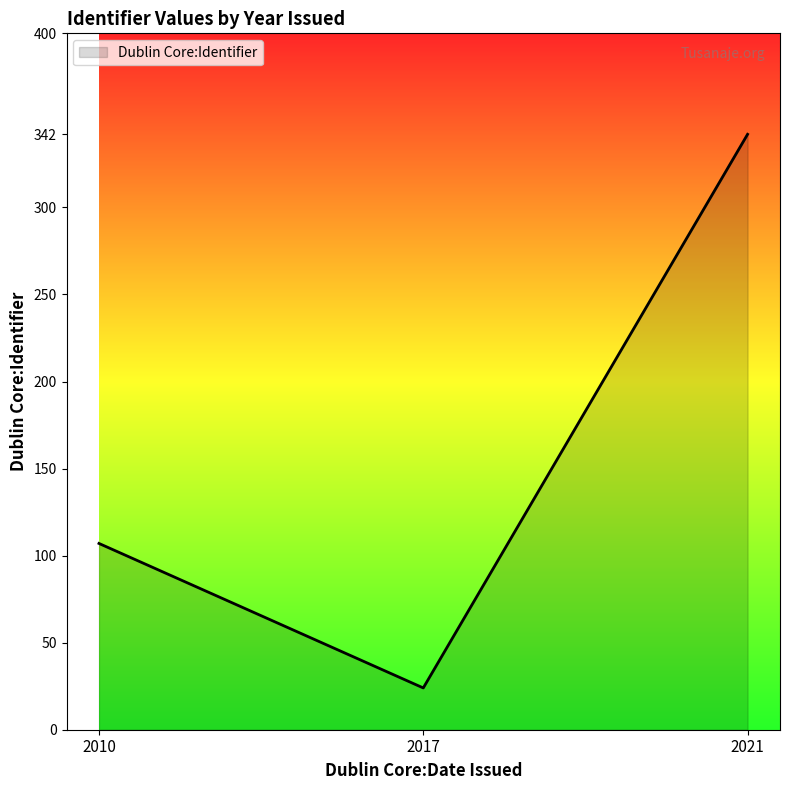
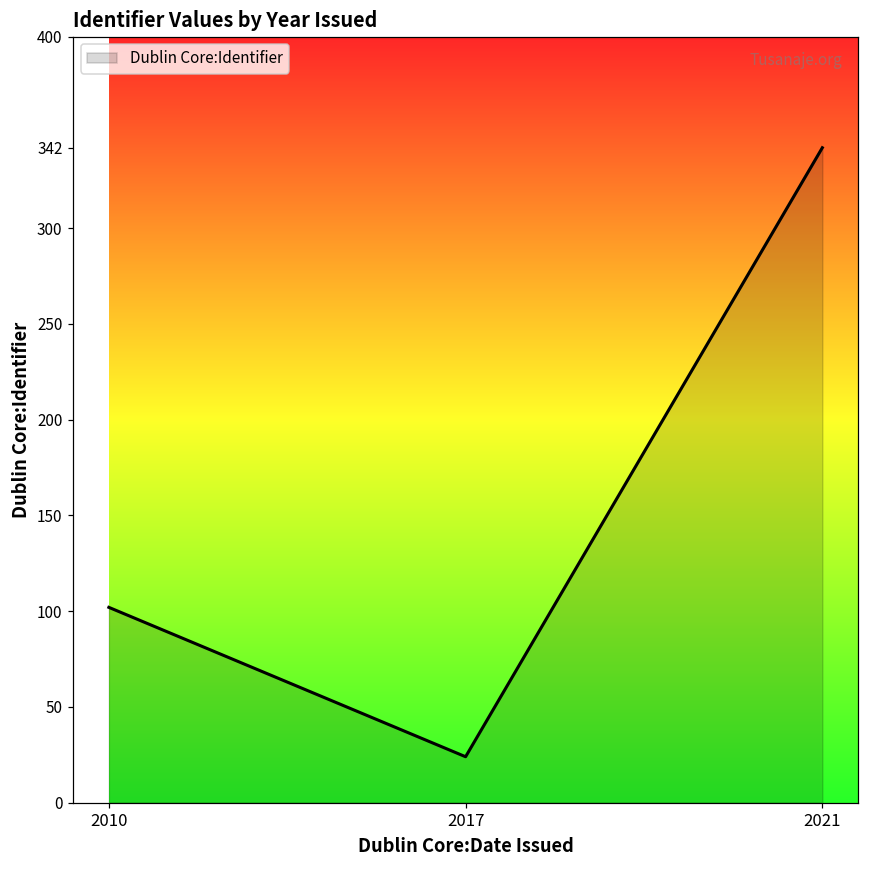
2010: 107 -> 102
